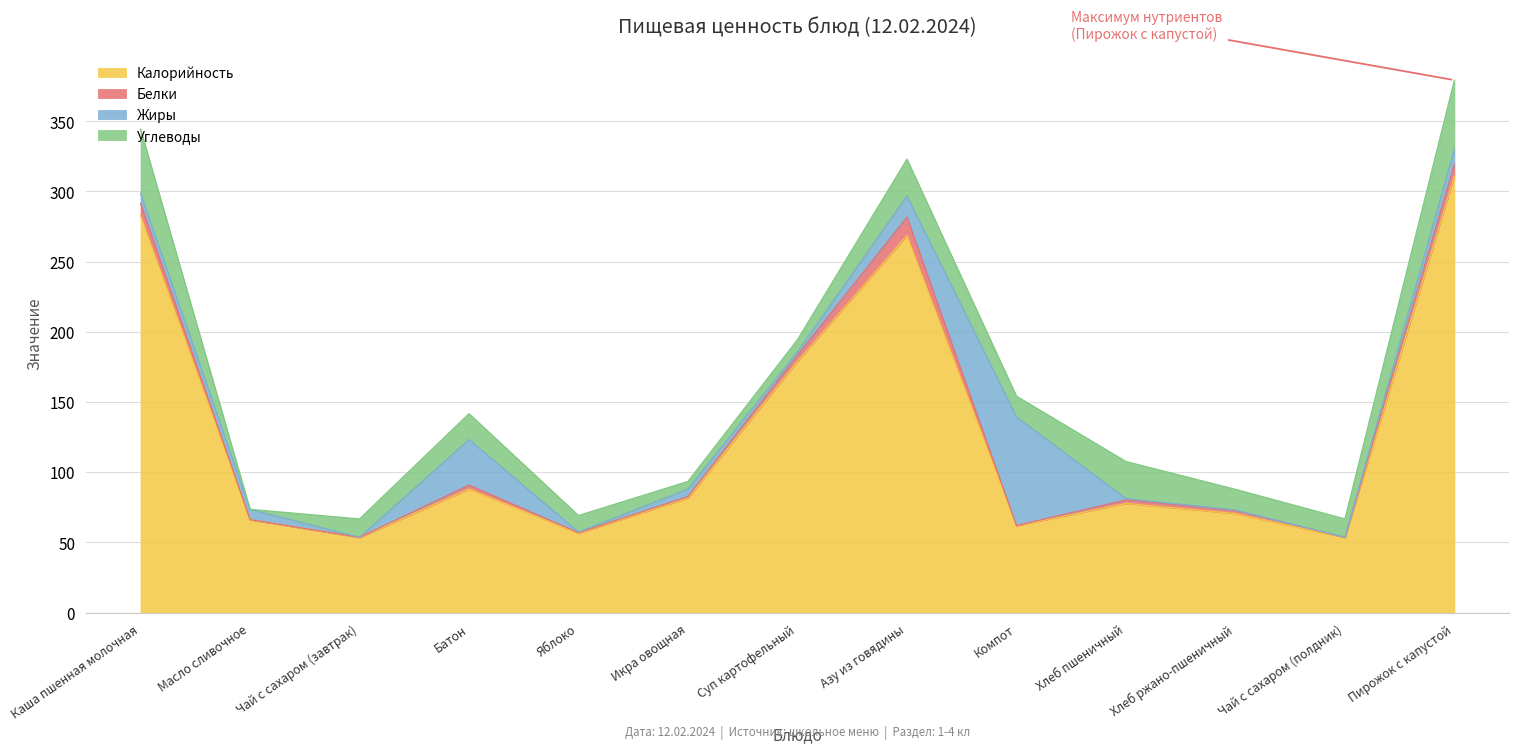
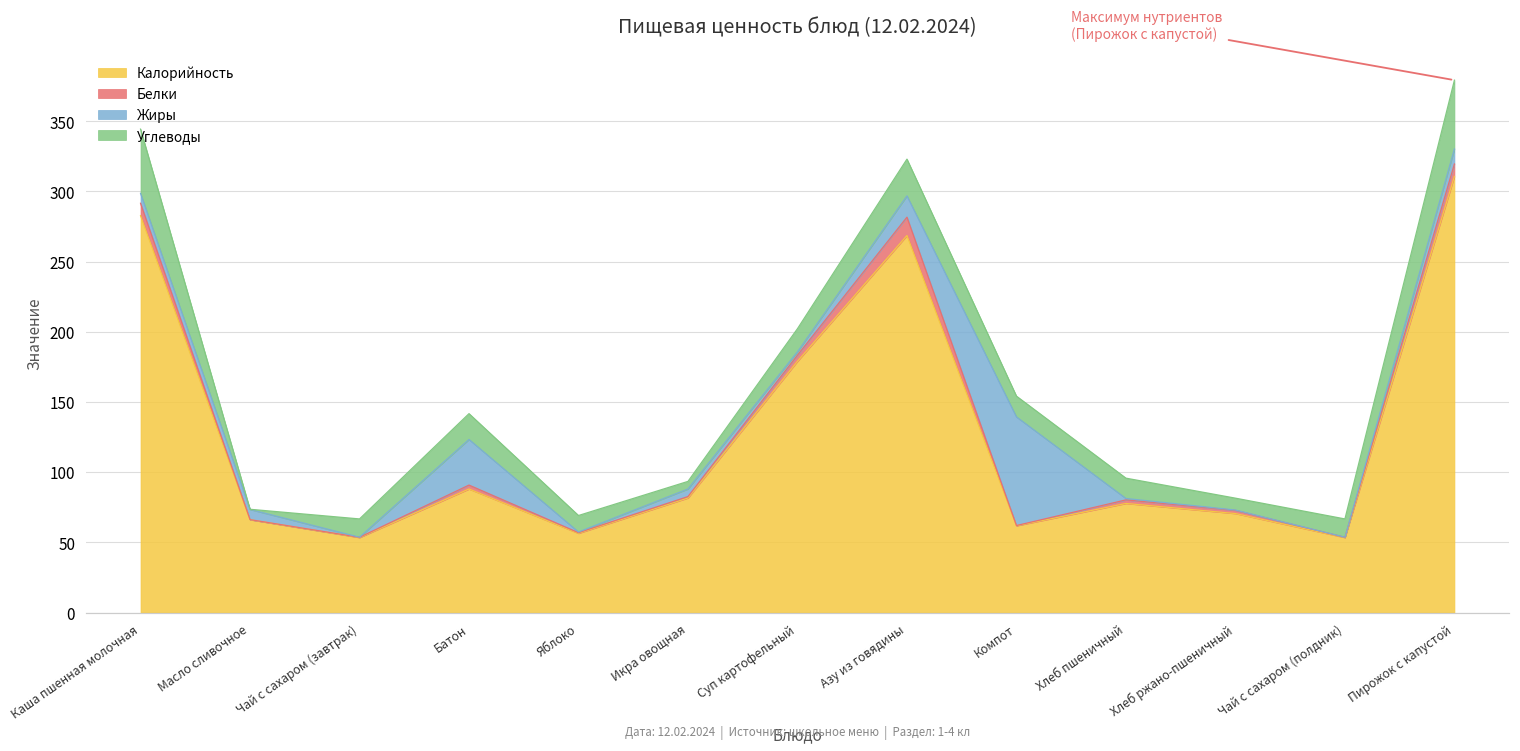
Углеводы, Суп картофельный: 9 -> 16
Углеводы, Хлеб пшеничный: 26 -> 14
Углеводы, Хлеб ржано-пшеничный: 15 -> 8
